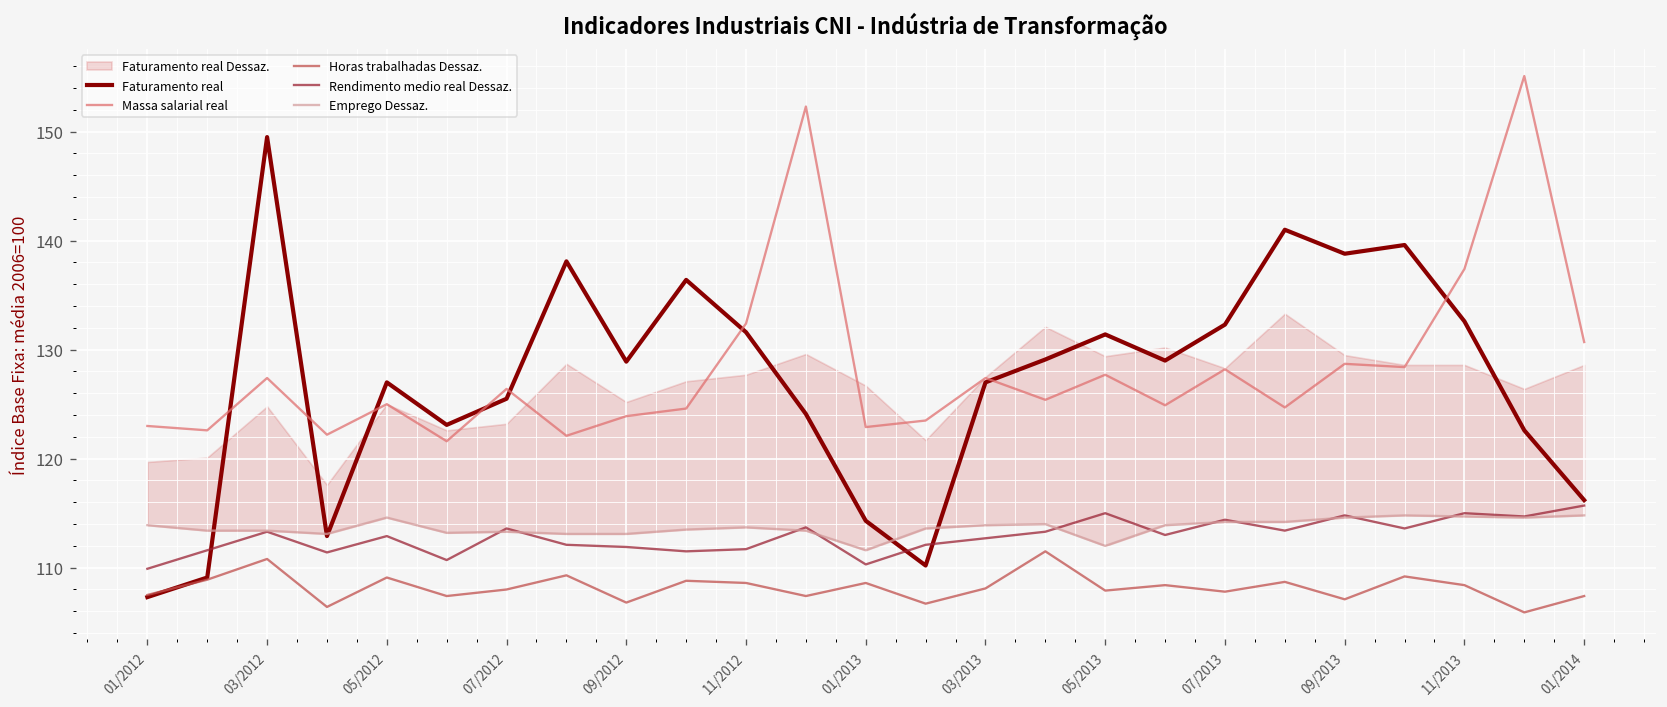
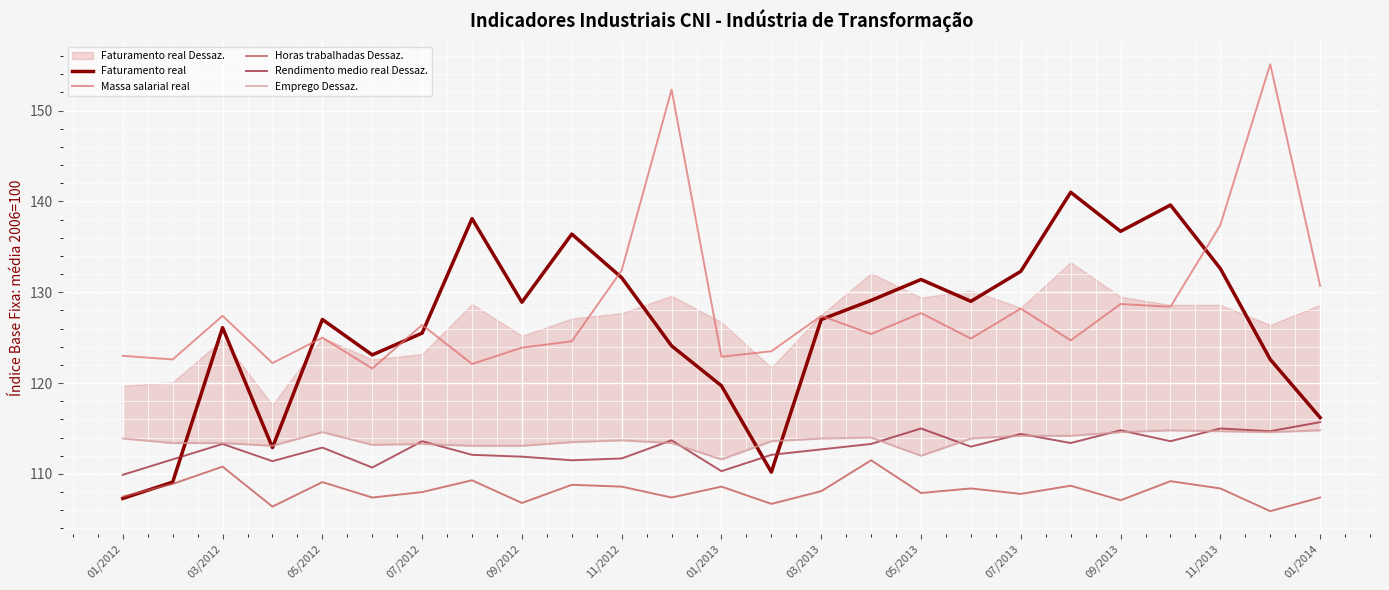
Faturamento real, 03/2012: 150 -> 126
Faturamento real, 01/2013: 114 -> 120
Faturamento real, 09/2013: 139 -> 137
